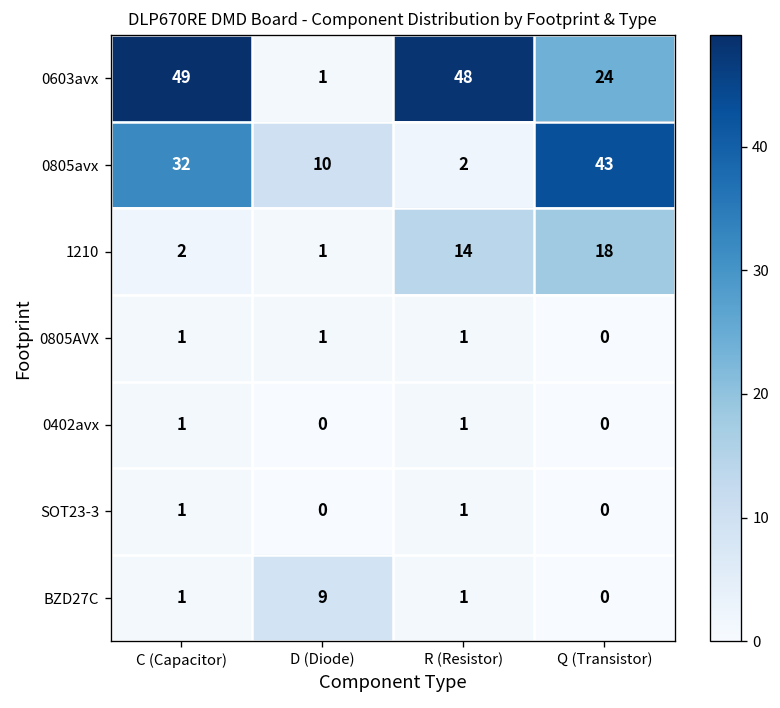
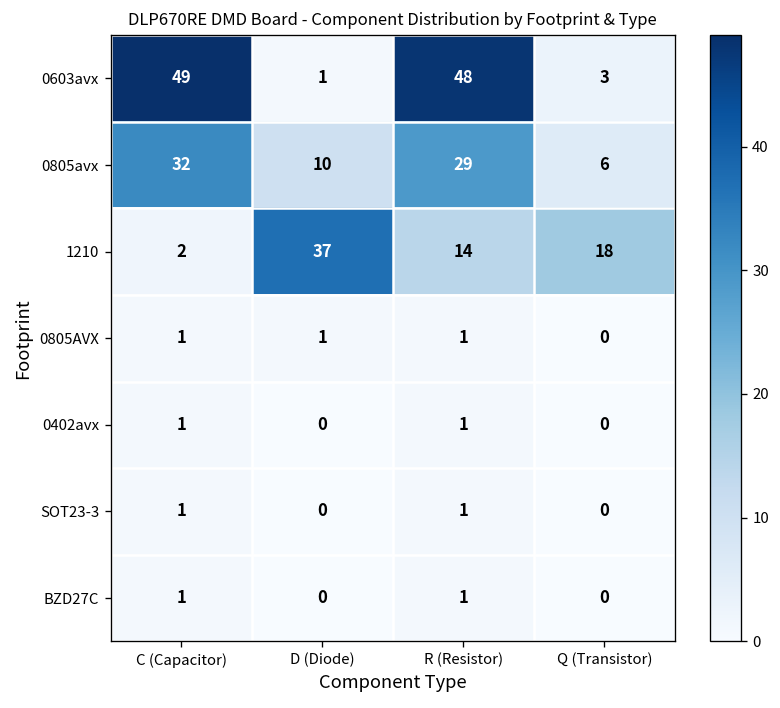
0603avx, Q (Transistor): 24 -> 3
0805avx, R (Resistor): 2 -> 29
0805avx, Q (Transistor): 43 -> 6
1210, D (Diode): 1 -> 37
BZD27C, D (Diode): 9 -> 0
